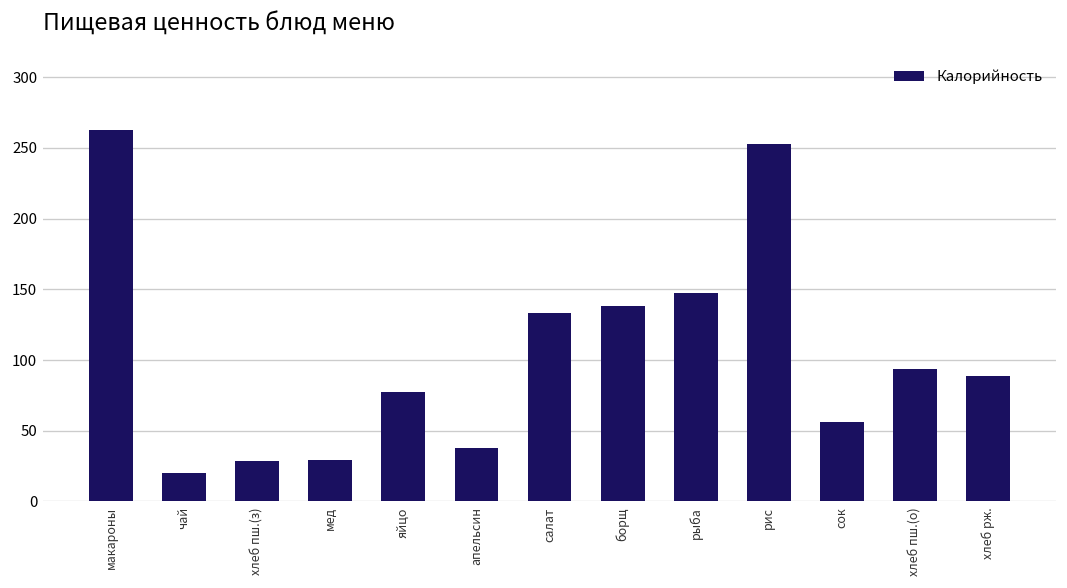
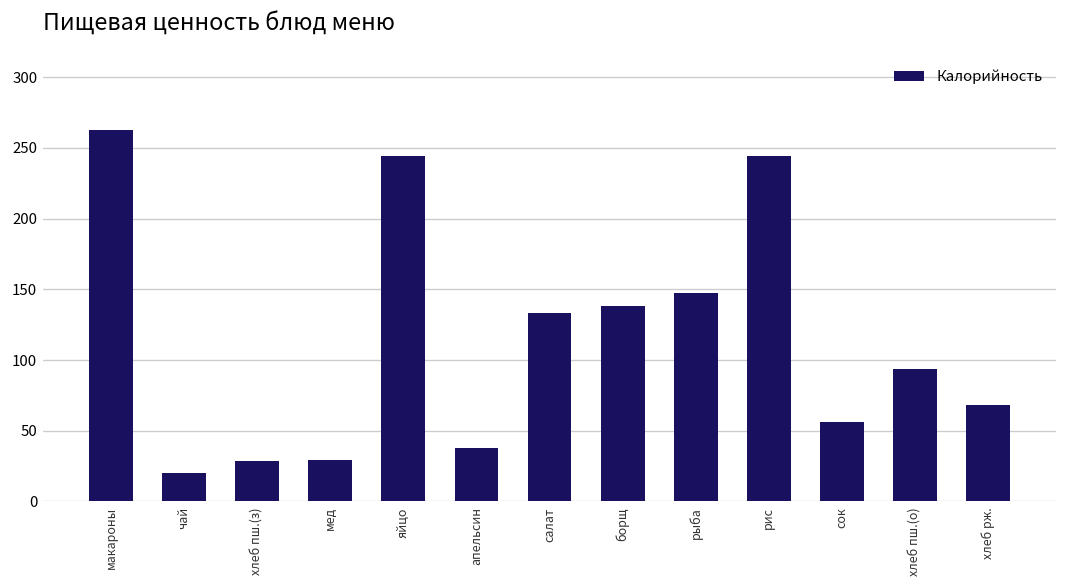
яйцо: 78 -> 244
рис: 252 -> 244
хлеб рж.: 89 -> 68
